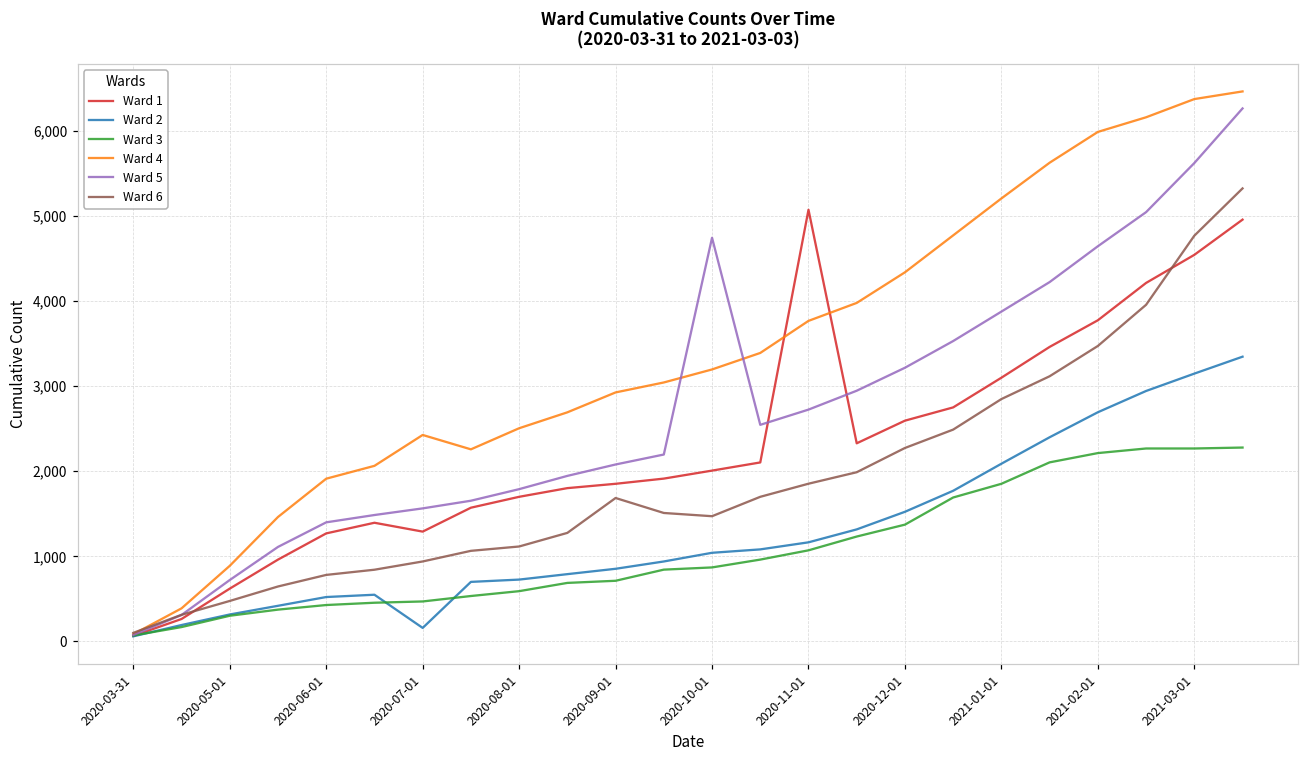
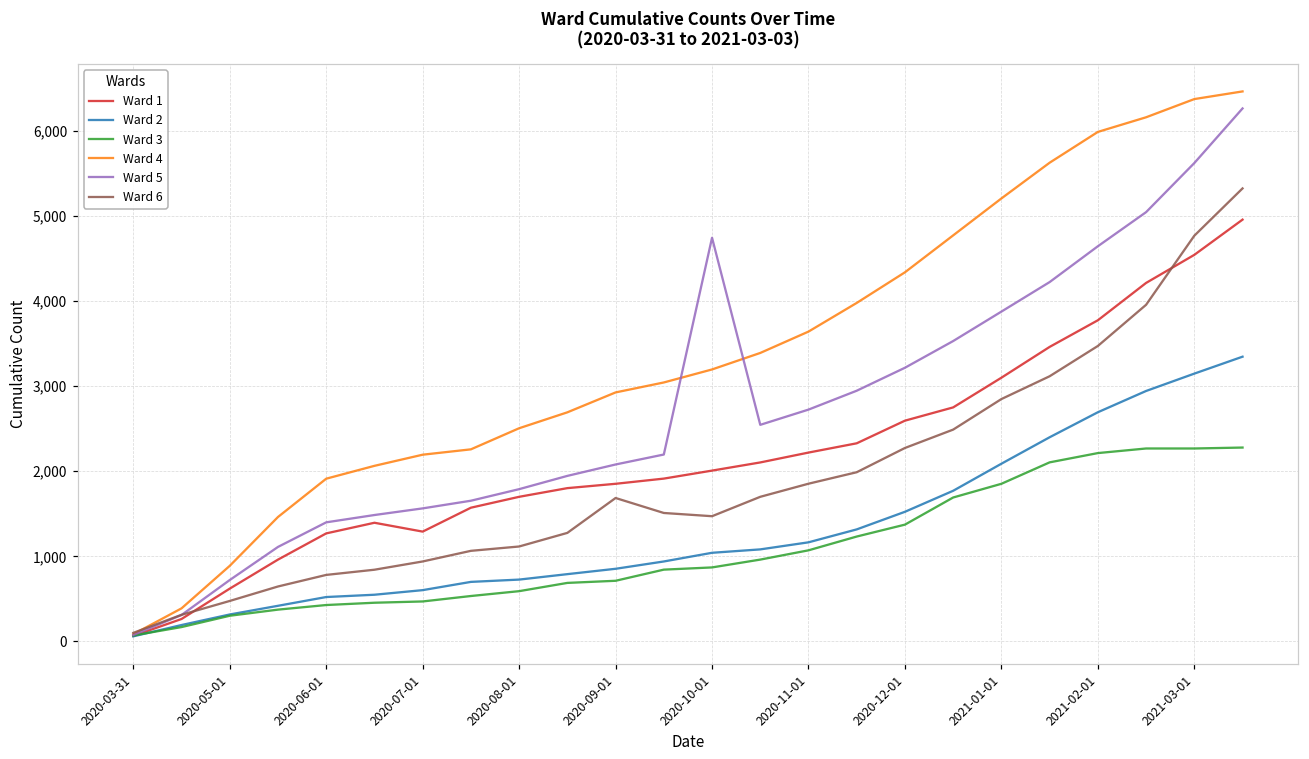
Ward 2, 2020-07-01: 200 -> 600
Ward 4, 2020-07-01: 2,400 -> 2,200
Ward 1, 2020-11-01: 5,100 -> 2,200
Ward 4, 2020-11-01: 3,800 -> 3,600
